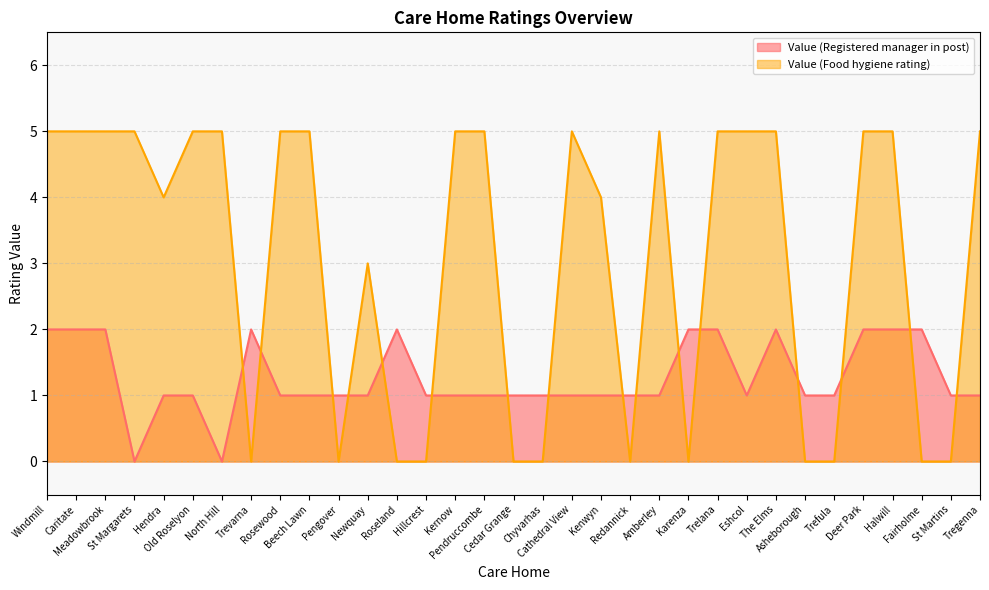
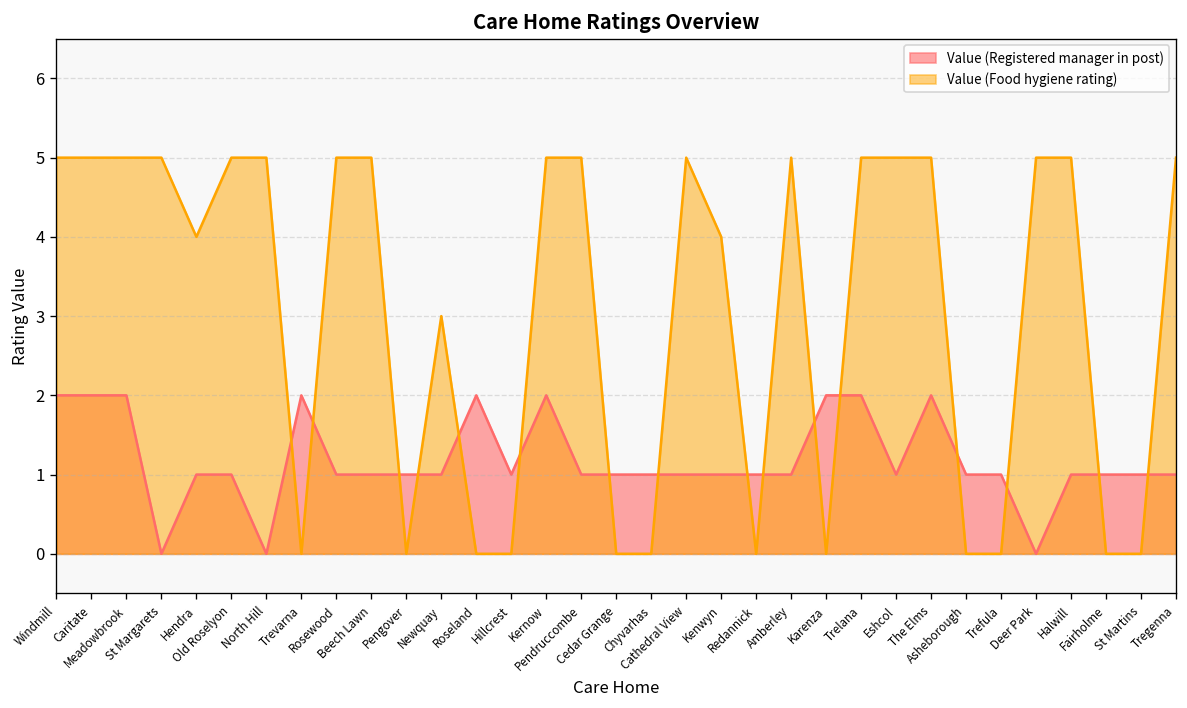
Value (Registered manager in post), Kernow: 1 -> 2
Value (Registered manager in post), Deer Park: 2 -> 0
Value (Registered manager in post), Halwill: 2 -> 1
Value (Registered manager in post), Fairholme: 2 -> 1
